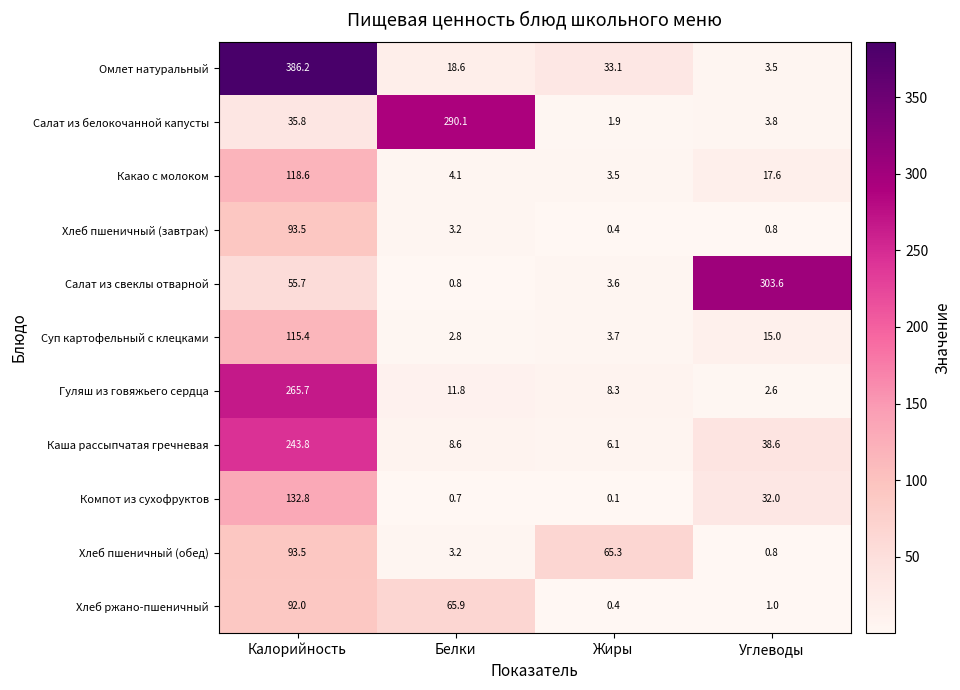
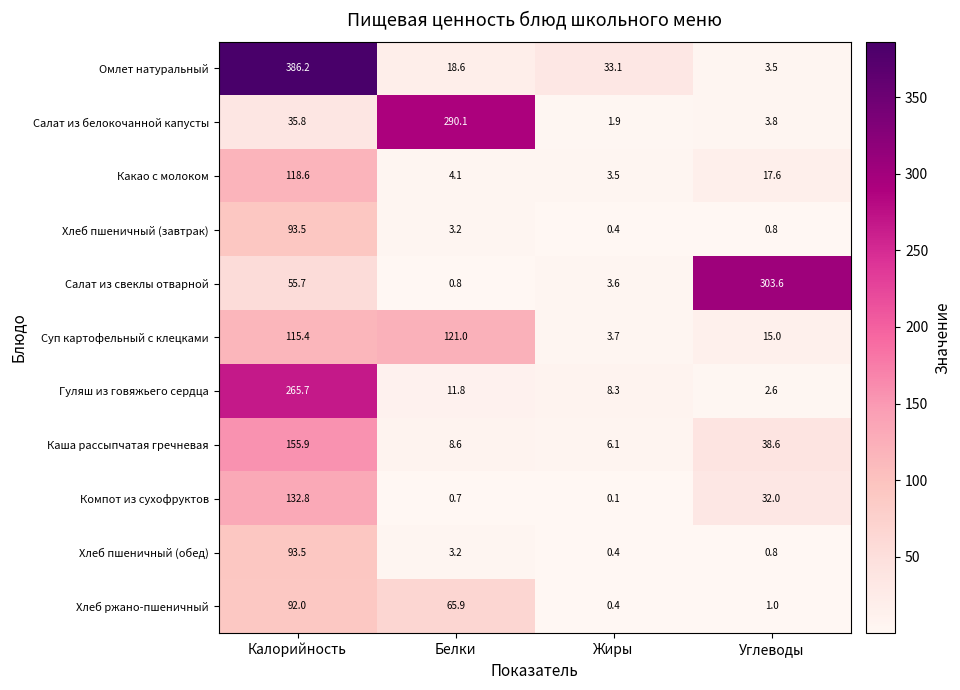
Суп картофельный с клецками, Белки: 2.8 -> 121.0
Каша рассыпчатая гречневая, Калорийность: 243.8 -> 155.9
Хлеб пшеничный (обед), Жиры: 65.3 -> 0.4
